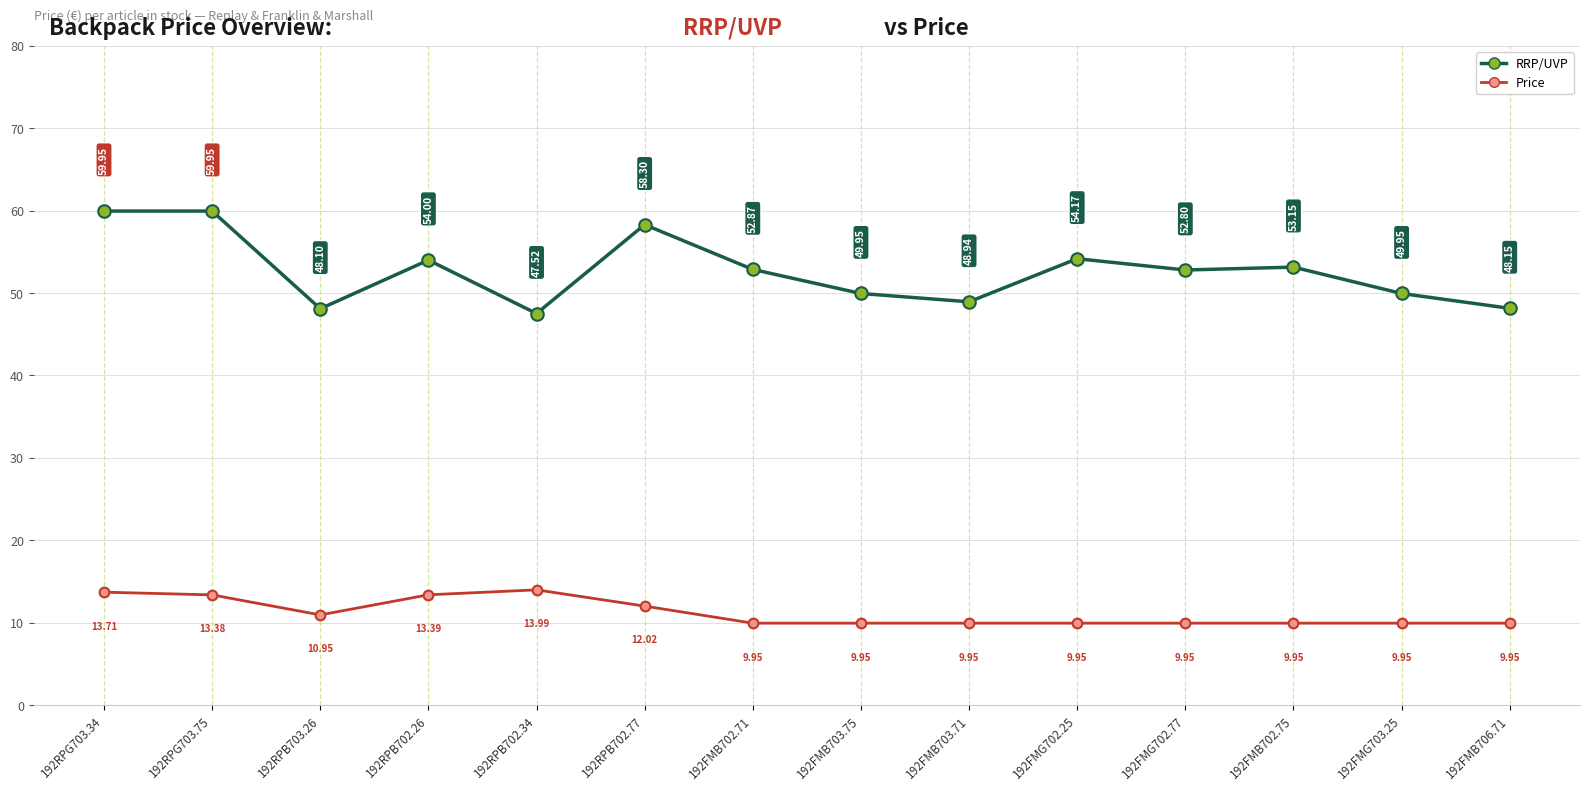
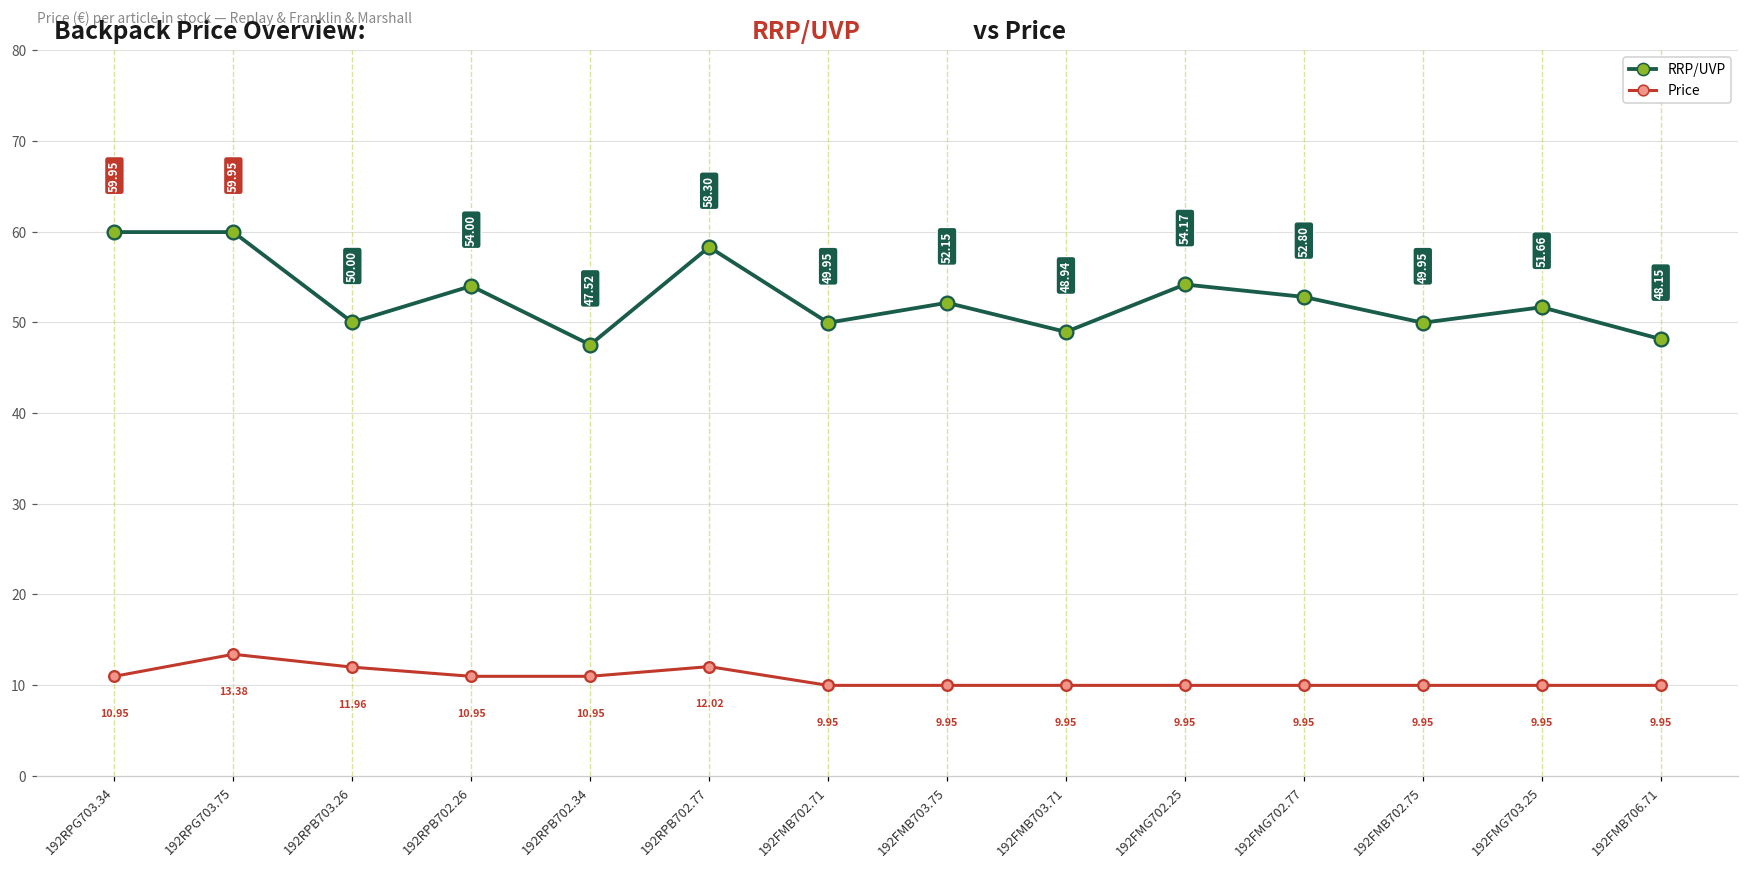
Price, 192RPG703.34: 13.71 -> 10.95
RRP/UVP, 192RPB703.26: 48.10 -> 50.00
Price, 192RPB703.26: 10.95 -> 11.96
Price, 192RPB702.26: 13.39 -> 10.95
Price, 192RPB702.34: 13.99 -> 10.95
RRP/UVP, 192FMB702.71: 52.87 -> 49.95
RRP/UVP, 192FMB703.75: 49.95 -> 52.15
RRP/UVP, 192FMB702.75: 53.15 -> 49.95
RRP/UVP, 192FMG703.25: 49.95 -> 51.66
